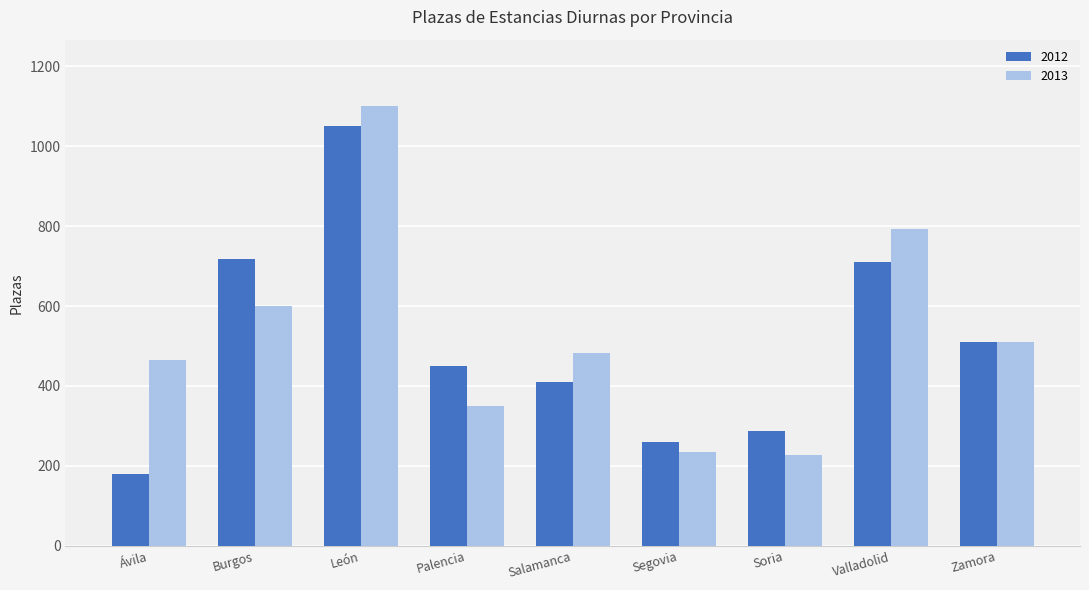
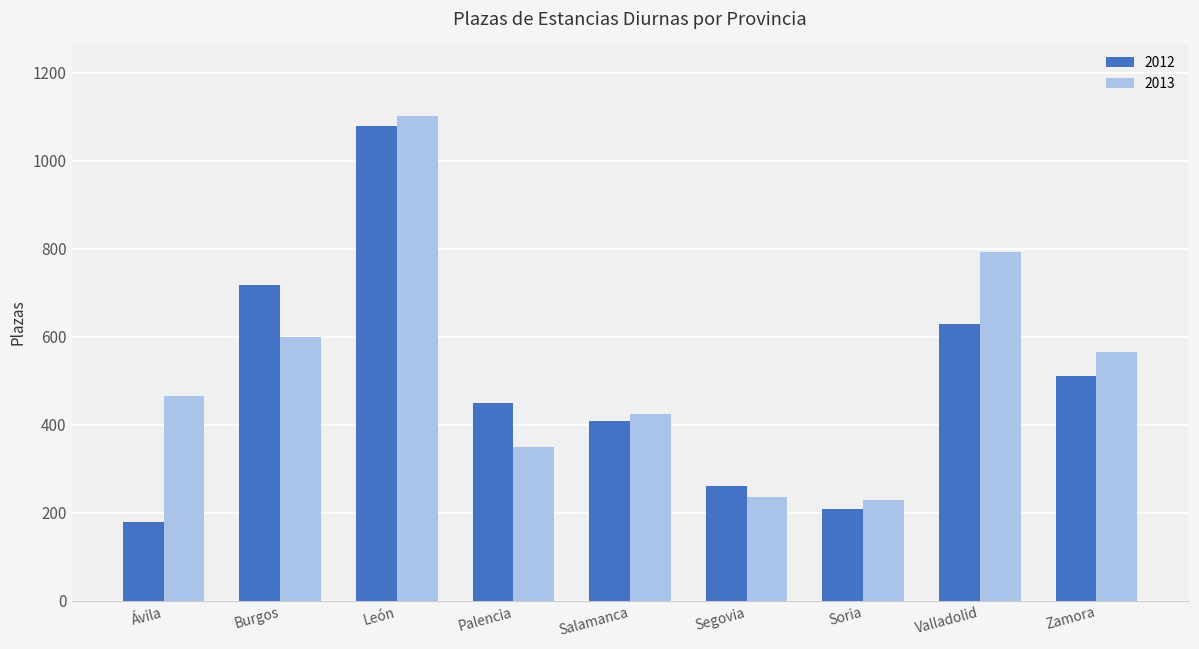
2012, León: 1050 -> 1080
2013, Salamanca: 480 -> 420
2012, Soria: 290 -> 210
2012, Valladolid: 710 -> 630
2013, Zamora: 510 -> 570
